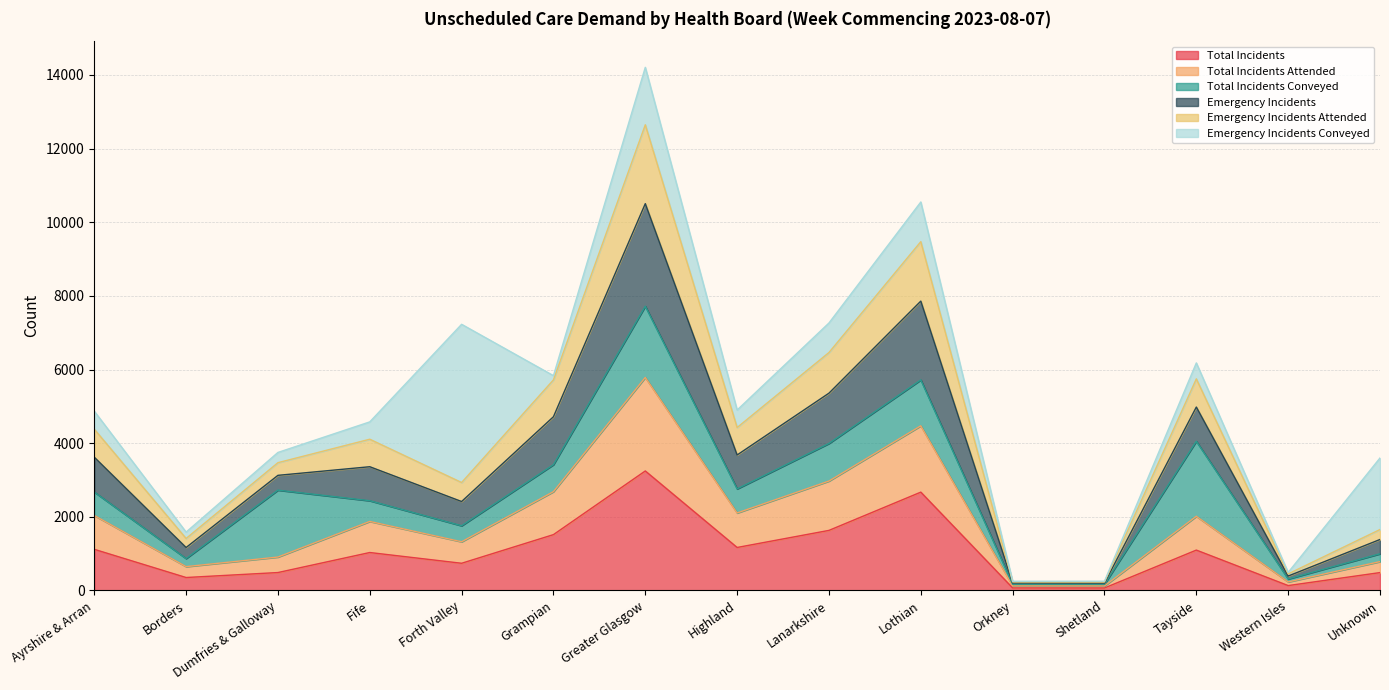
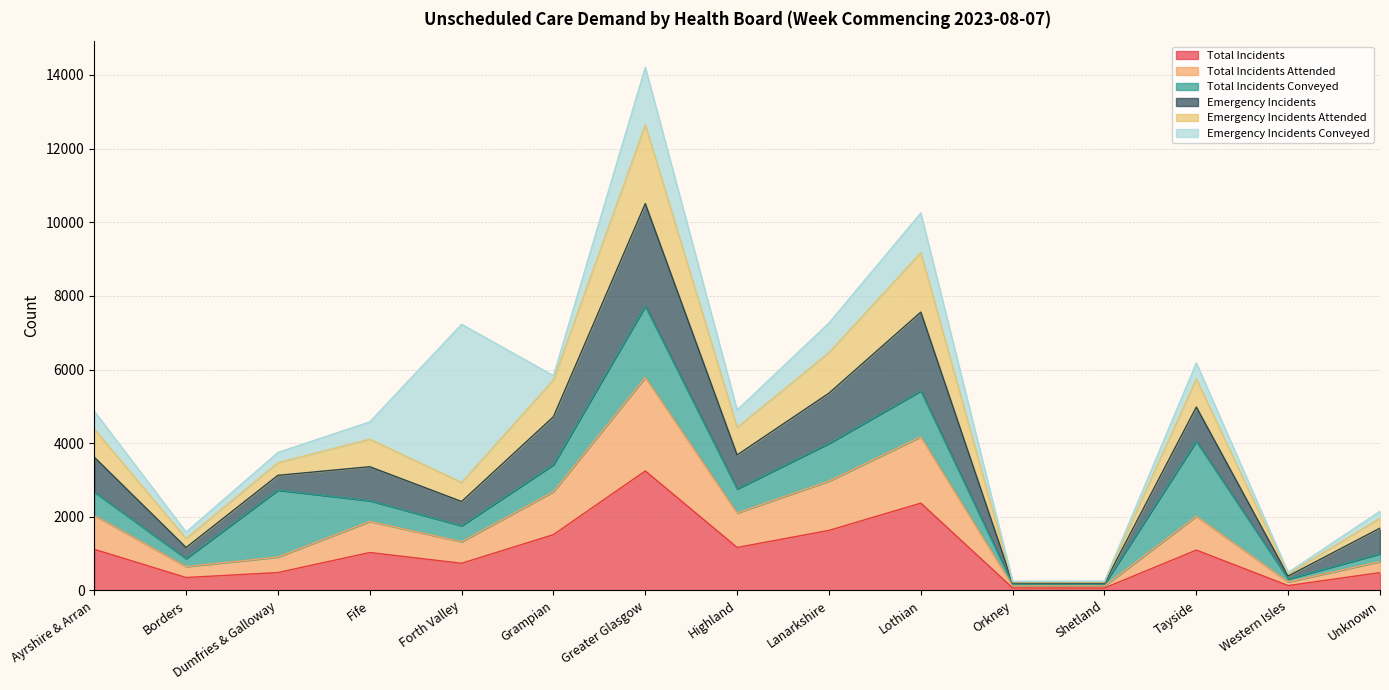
Total Incidents, Lothian: 2700 -> 2400
Emergency Incidents, Unknown: 400 -> 700
Emergency Incidents Conveyed, Unknown: 1900 -> 200
